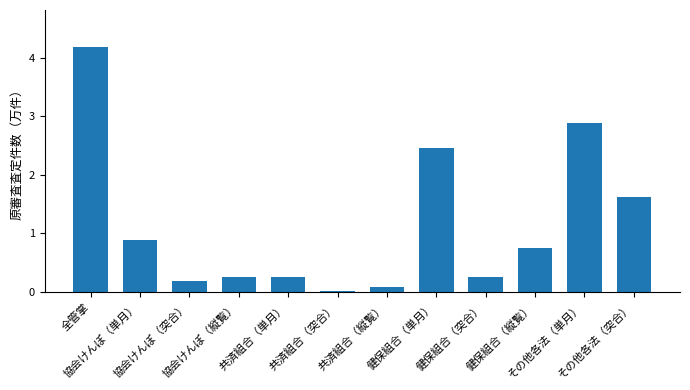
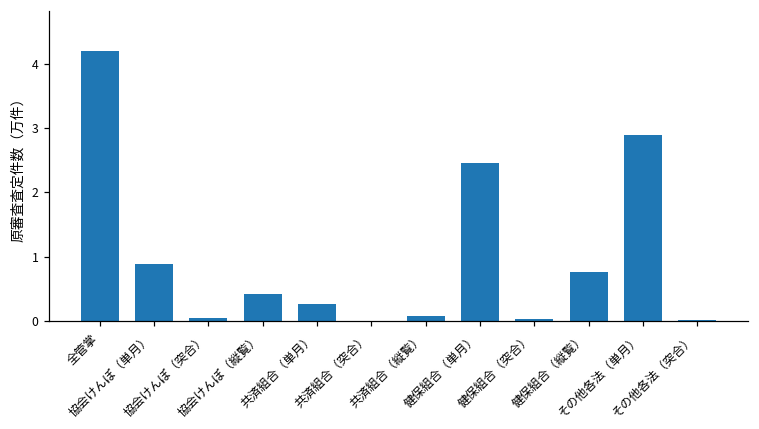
協会けんぽ（突合）: 0.2 -> 0.0
協会けんぽ（縦覧）: 0.2 -> 0.4
健保組合（突合）: 0.2 -> 0.0
その他各法（突合）: 1.6 -> 0.0
